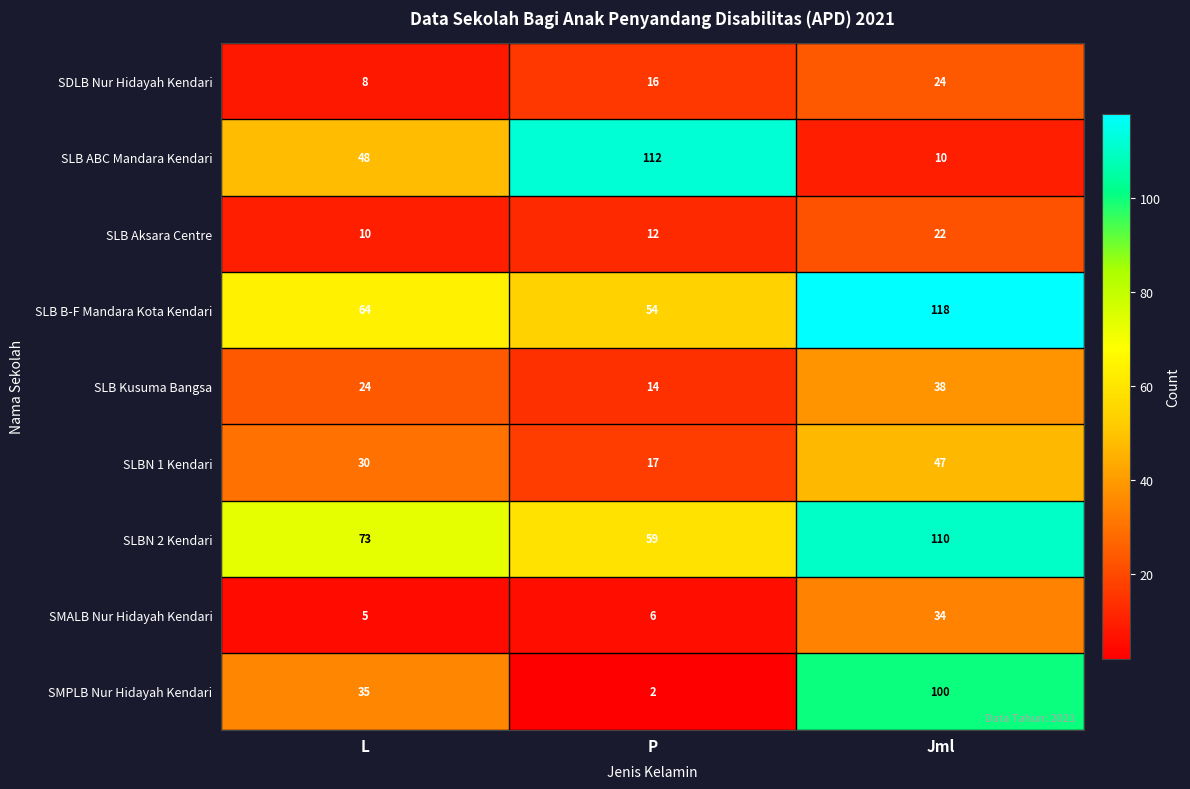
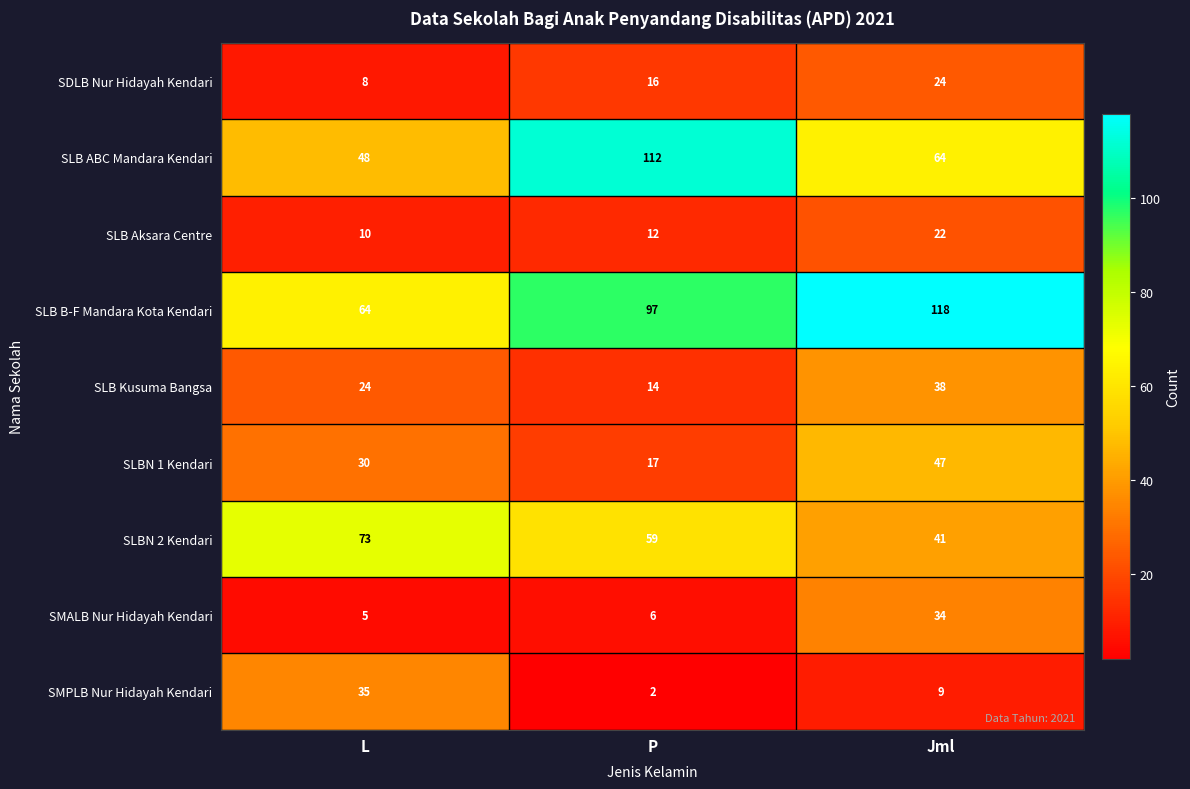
SLB ABC Mandara Kendari, Jml: 10 -> 64
SLB B-F Mandara Kota Kendari, P: 54 -> 97
SLBN 2 Kendari, Jml: 110 -> 41
SMPLB Nur Hidayah Kendari, Jml: 100 -> 9
